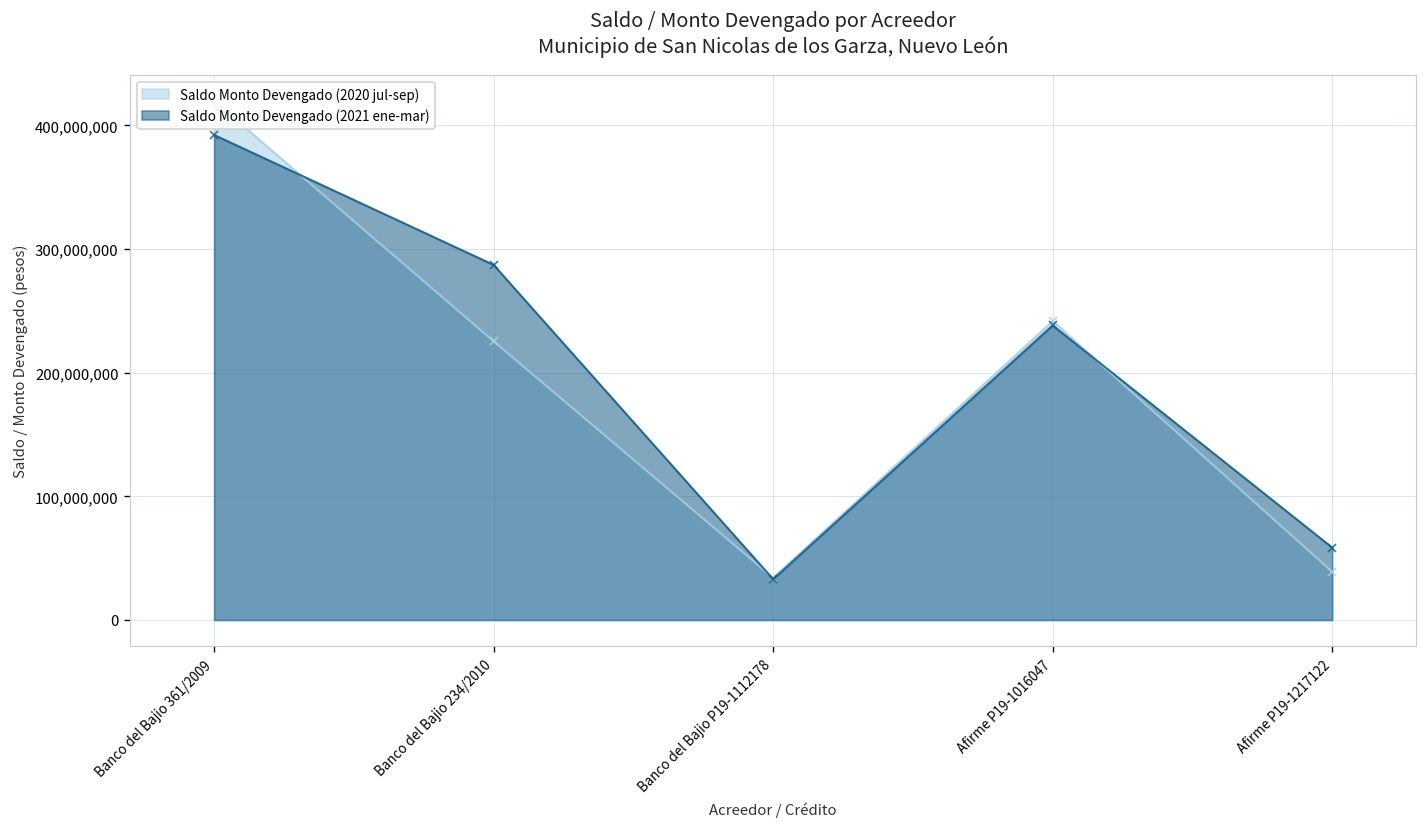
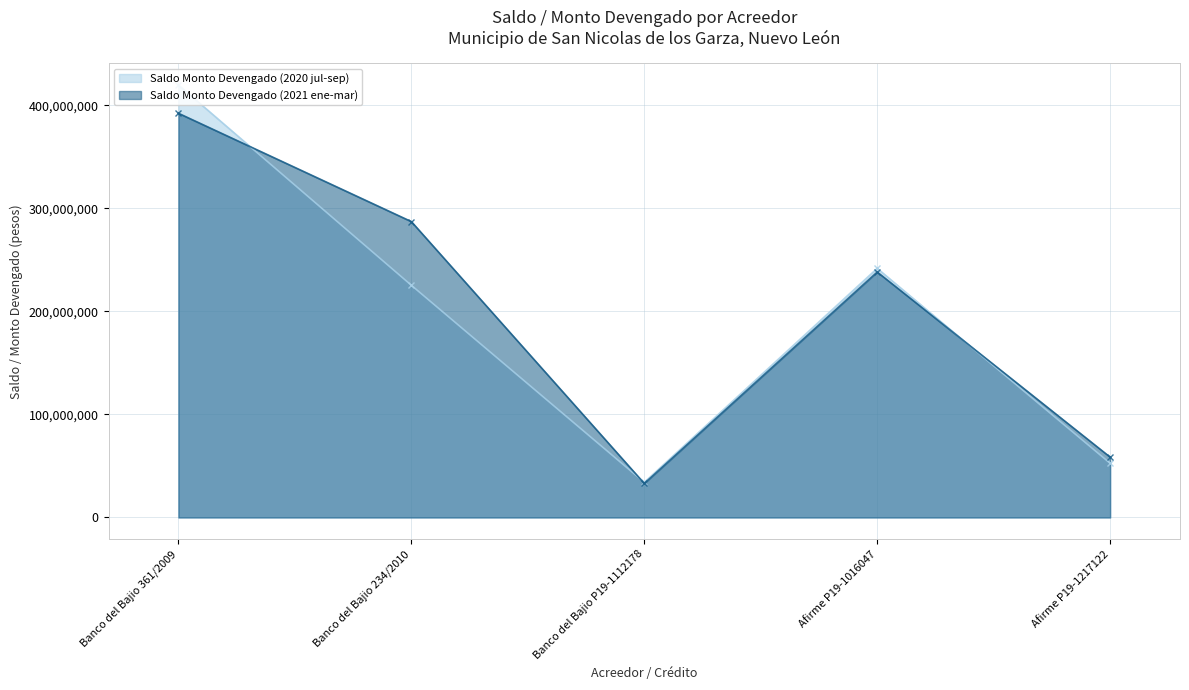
Saldo Monto Devengado (2020 jul-sep), Afirme P19-1217122: 39,000,000 -> 53,000,000
